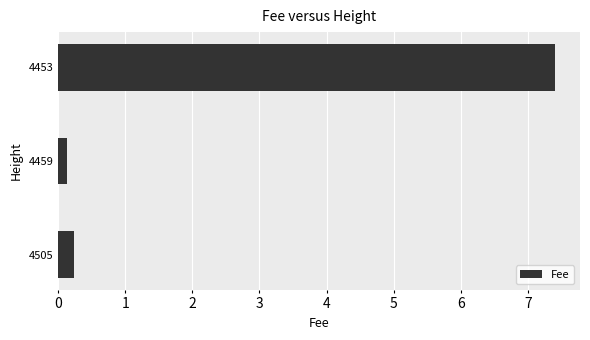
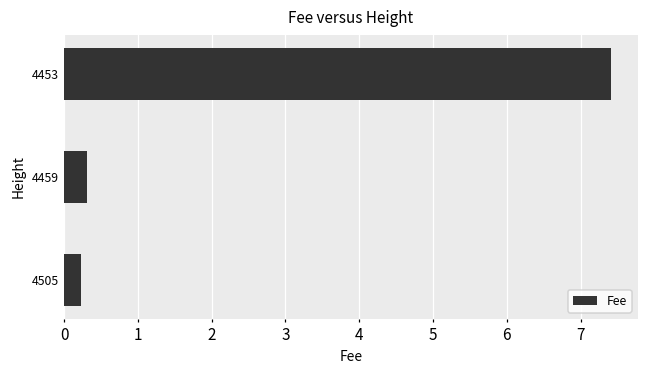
4459: 0.1 -> 0.3
